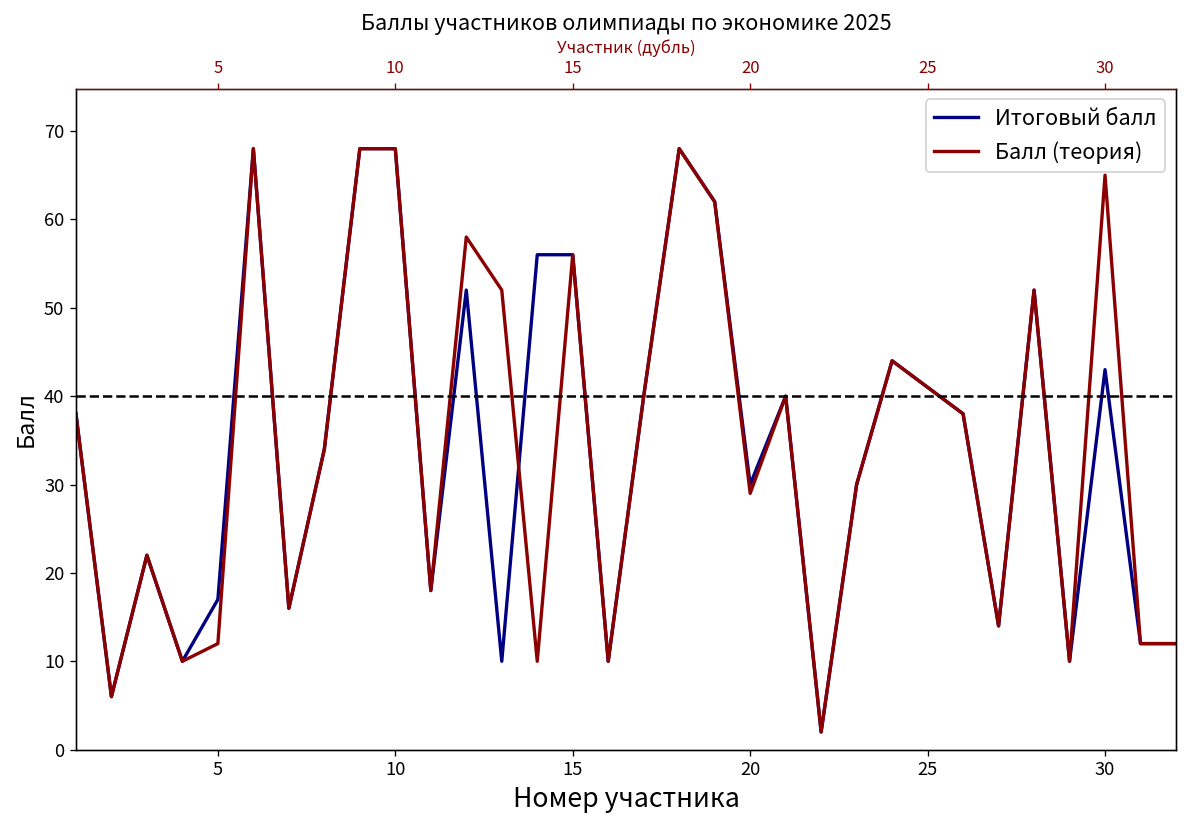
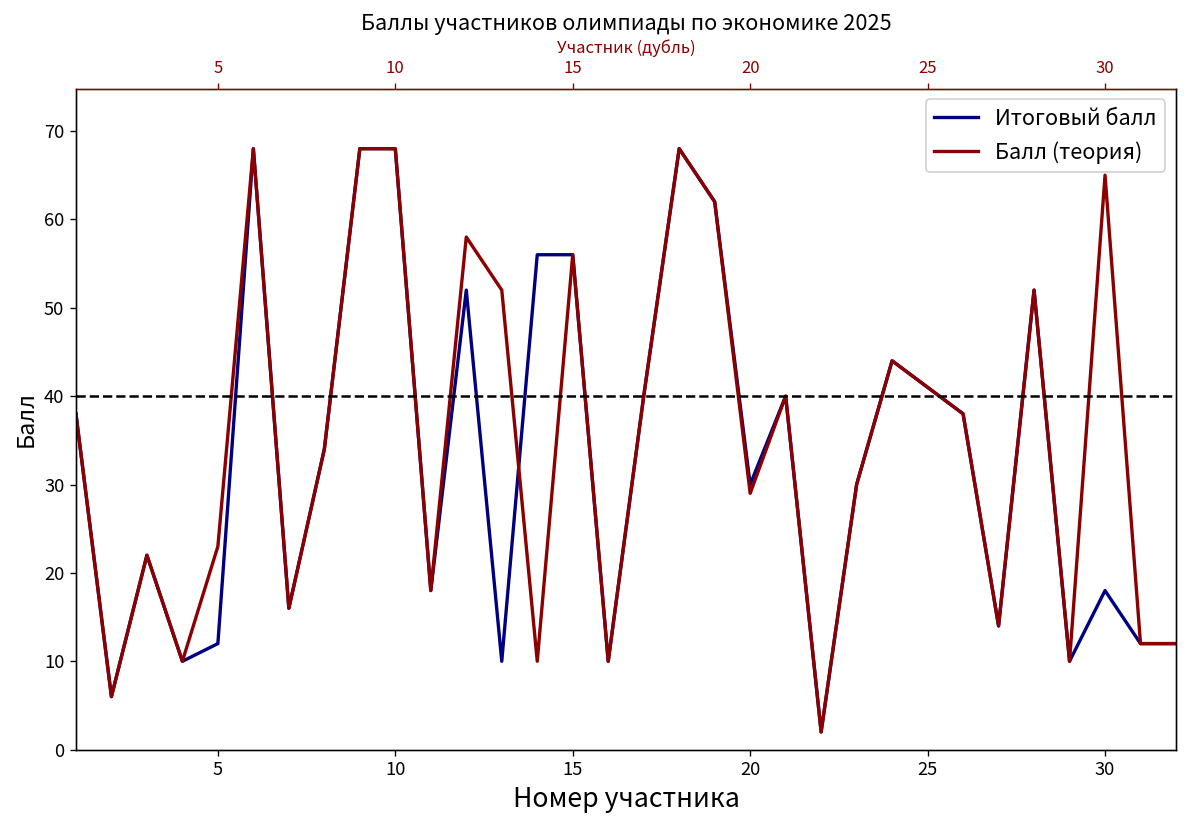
Итоговый балл, 5: 17 -> 12
Балл (теория), 5: 12 -> 23
Итоговый балл, 30: 43 -> 18
